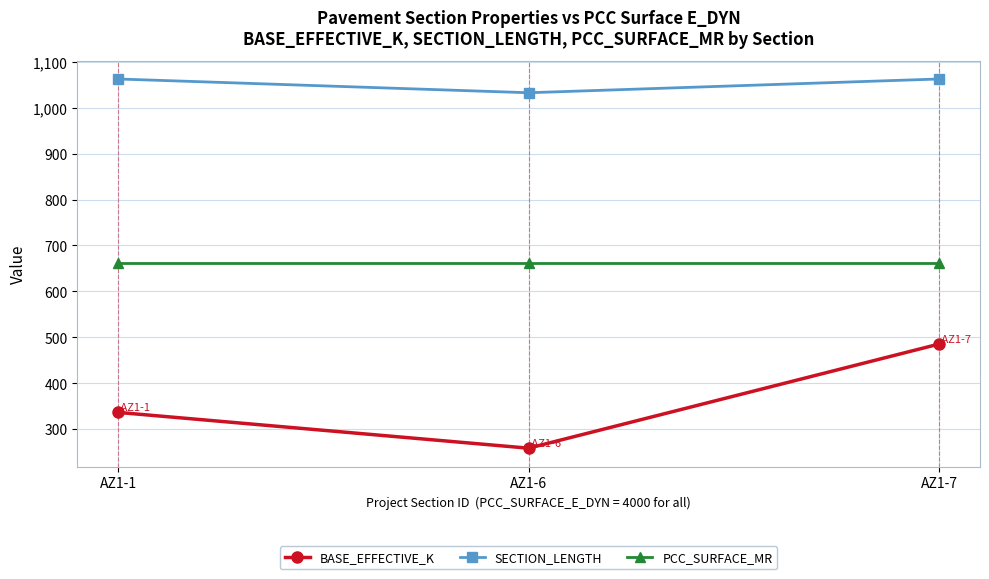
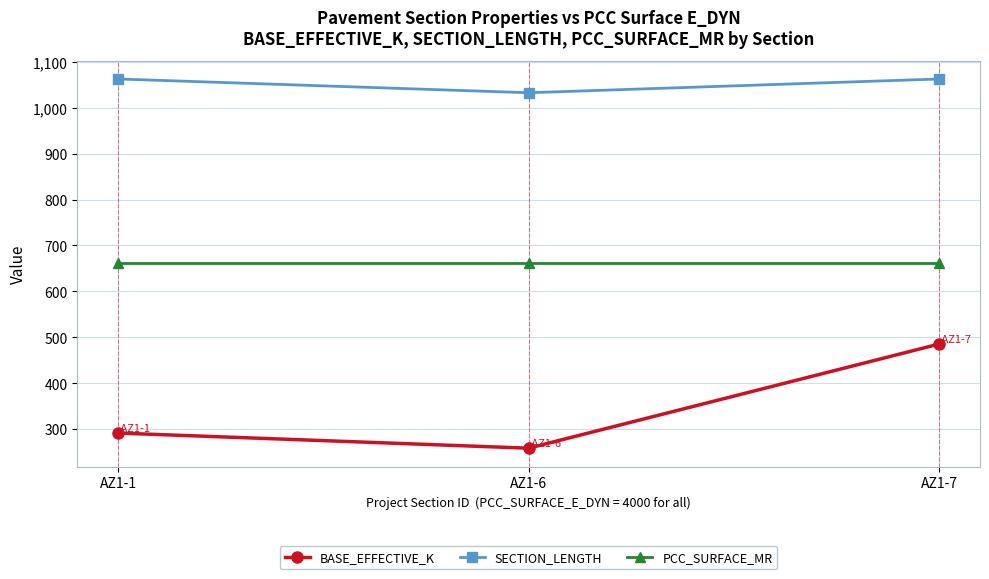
BASE_EFFECTIVE_K, AZ1-1: 340 -> 290
